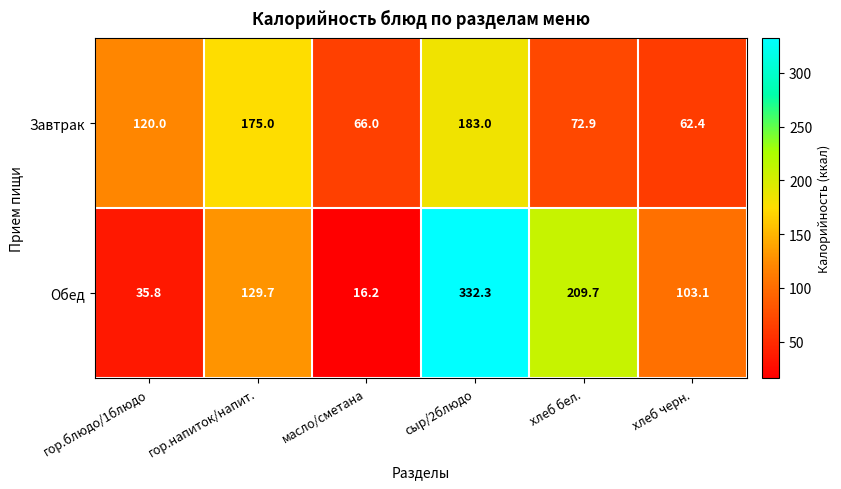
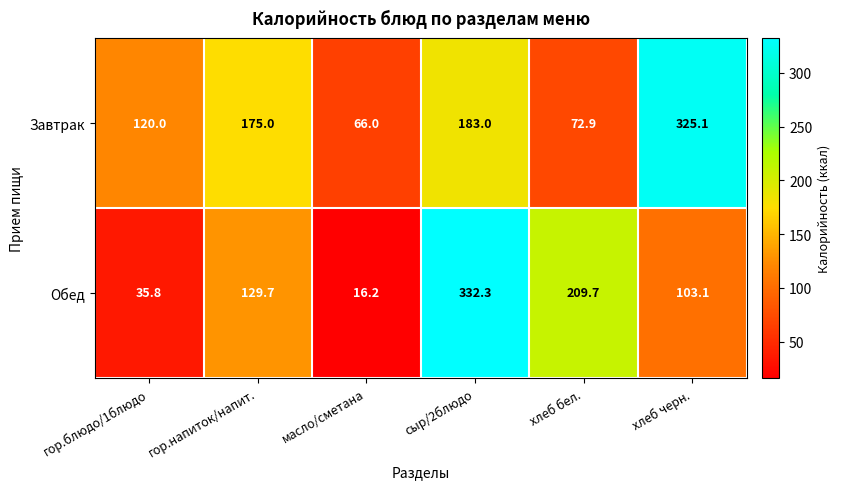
Завтрак, хлеб черн.: 62.4 -> 325.1
